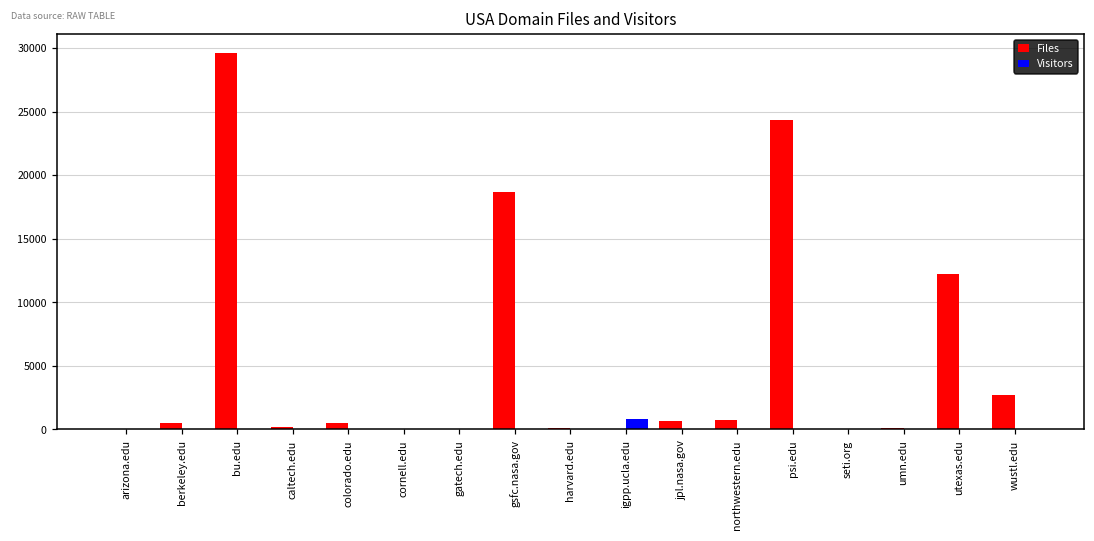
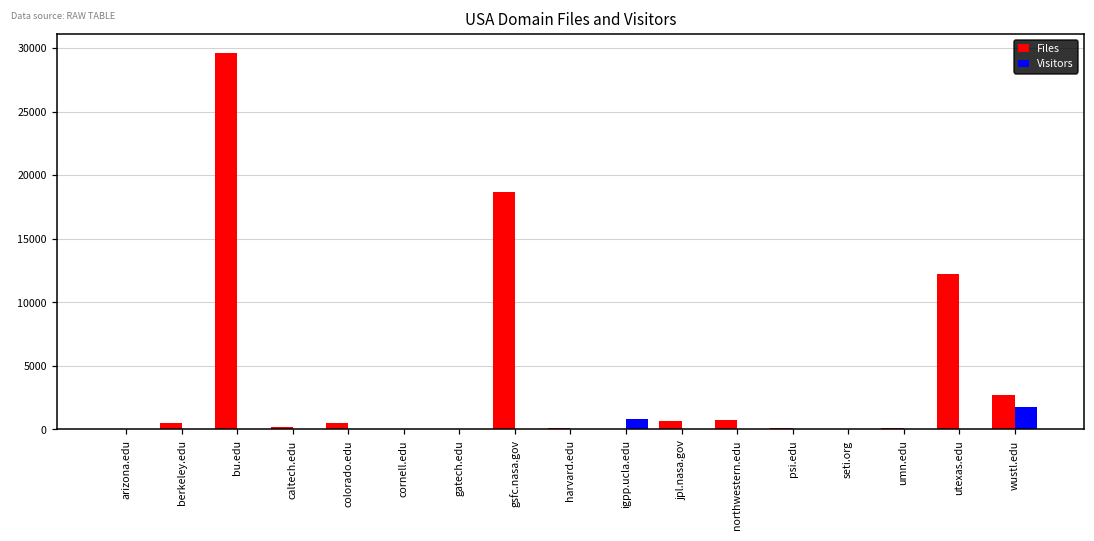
Files, psi.edu: 24300 -> 100
Visitors, wustl.edu: 0 -> 1800
